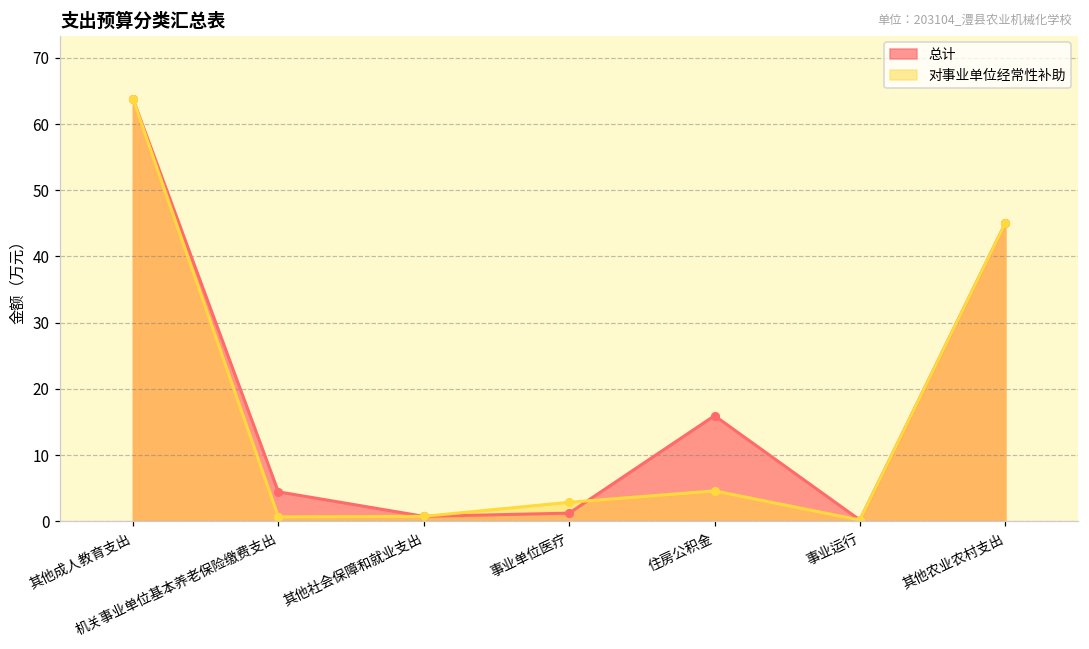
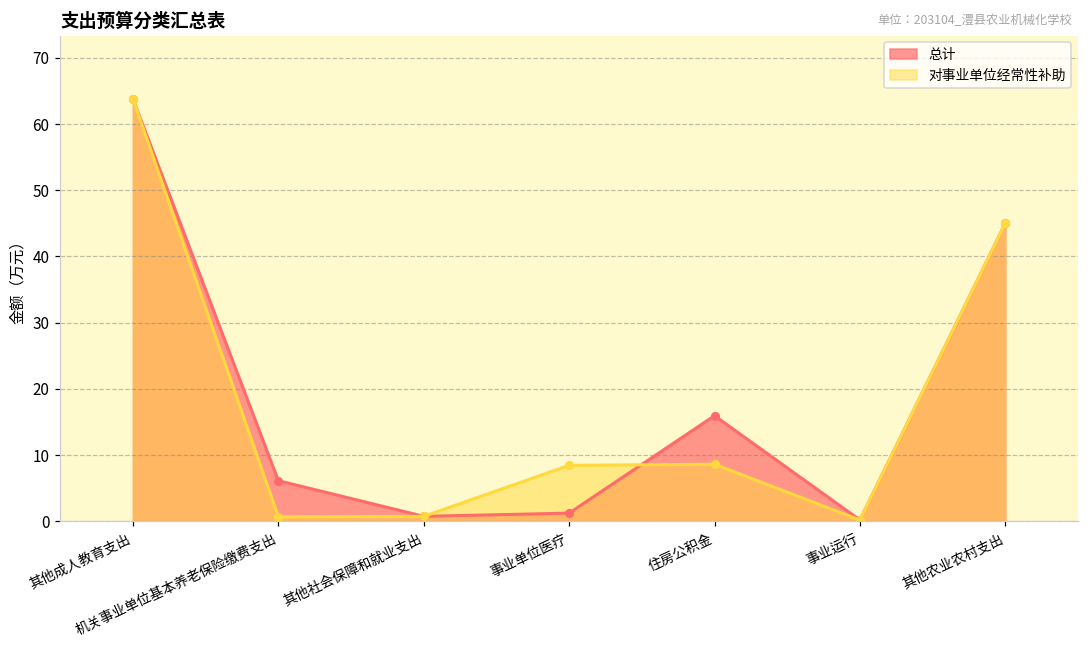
总计, 机关事业单位基本养老保险缴费支出: 4 -> 6
对事业单位经常性补助, 事业单位医疗: 3 -> 8
对事业单位经常性补助, 住房公积金: 5 -> 9
